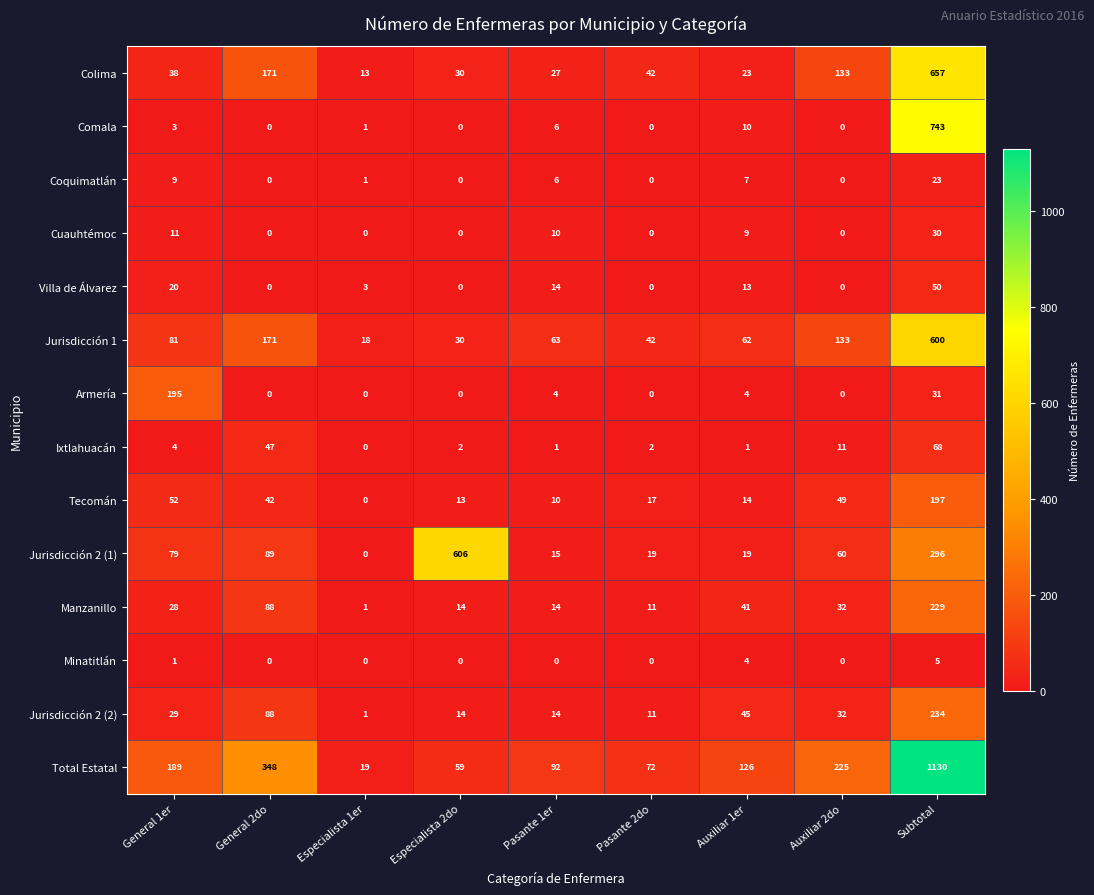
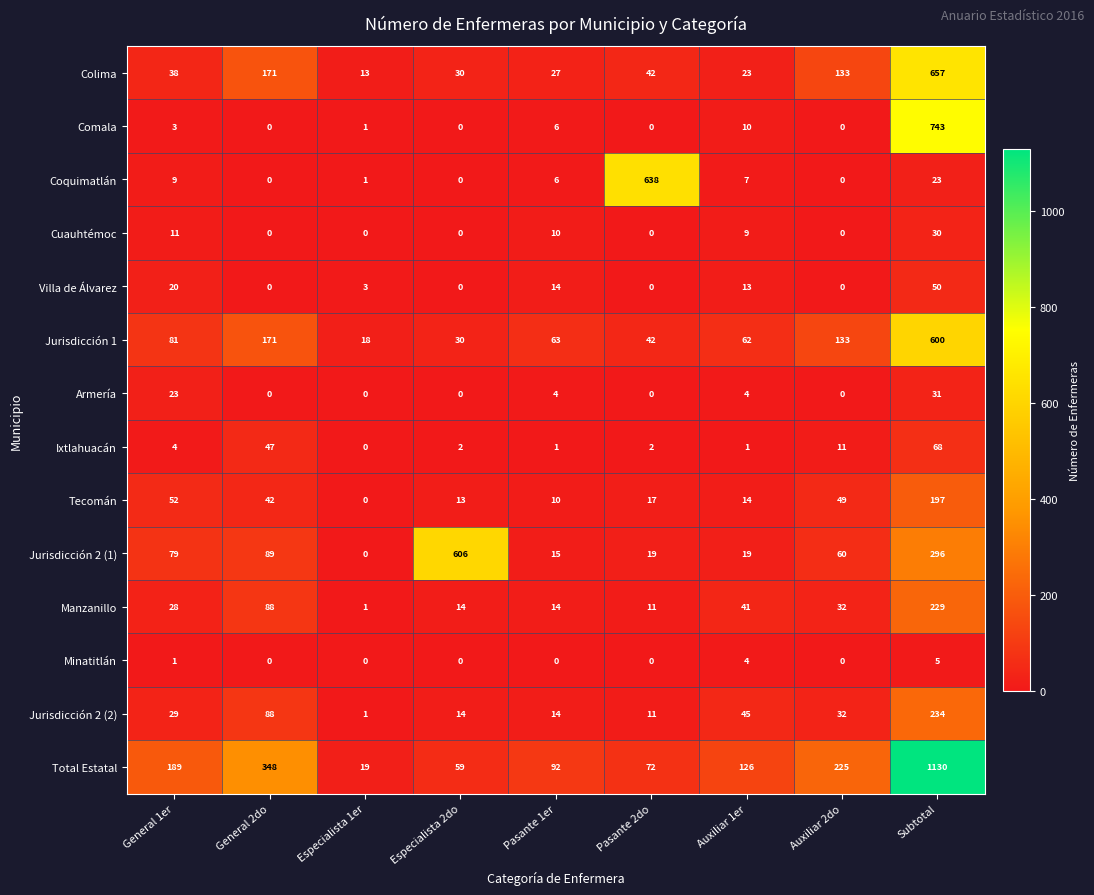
Coquimatlán, Pasante 2do: 0 -> 638
Armería, General 1er: 195 -> 23
